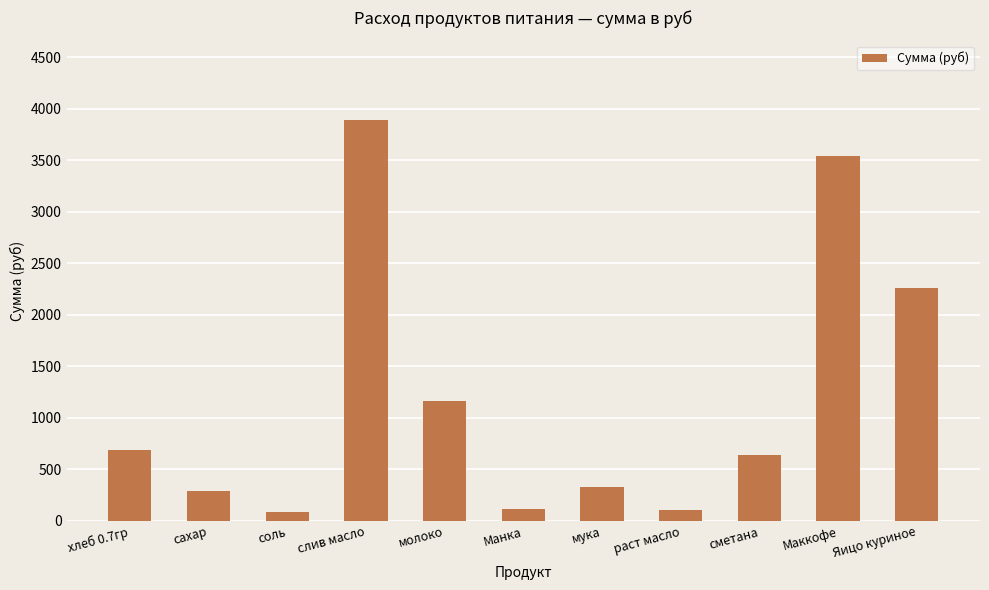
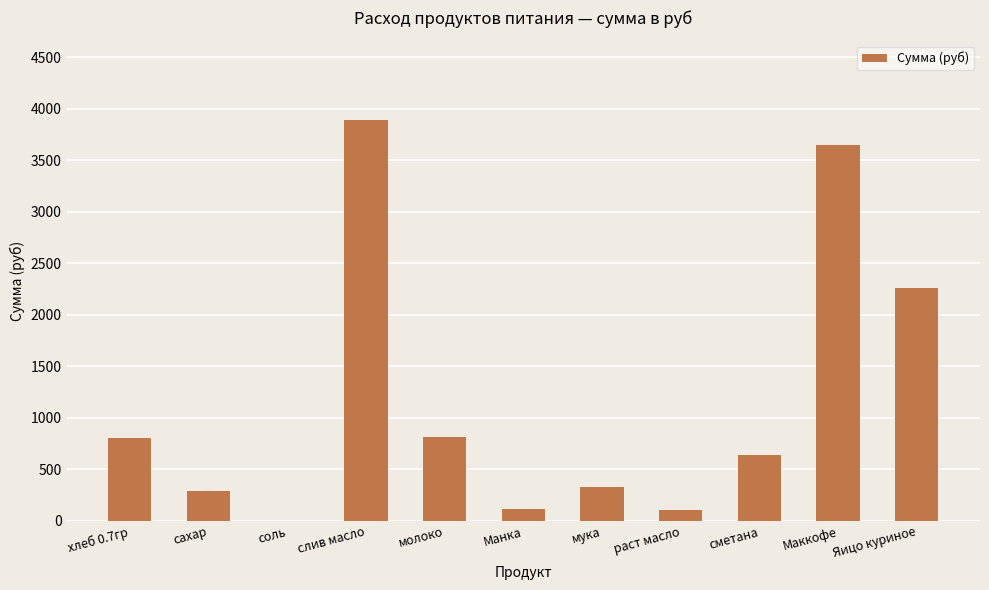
хлеб 0.7гр: 690 -> 810
соль: 90 -> 0
молоко: 1160 -> 820
Маккофе: 3540 -> 3650
